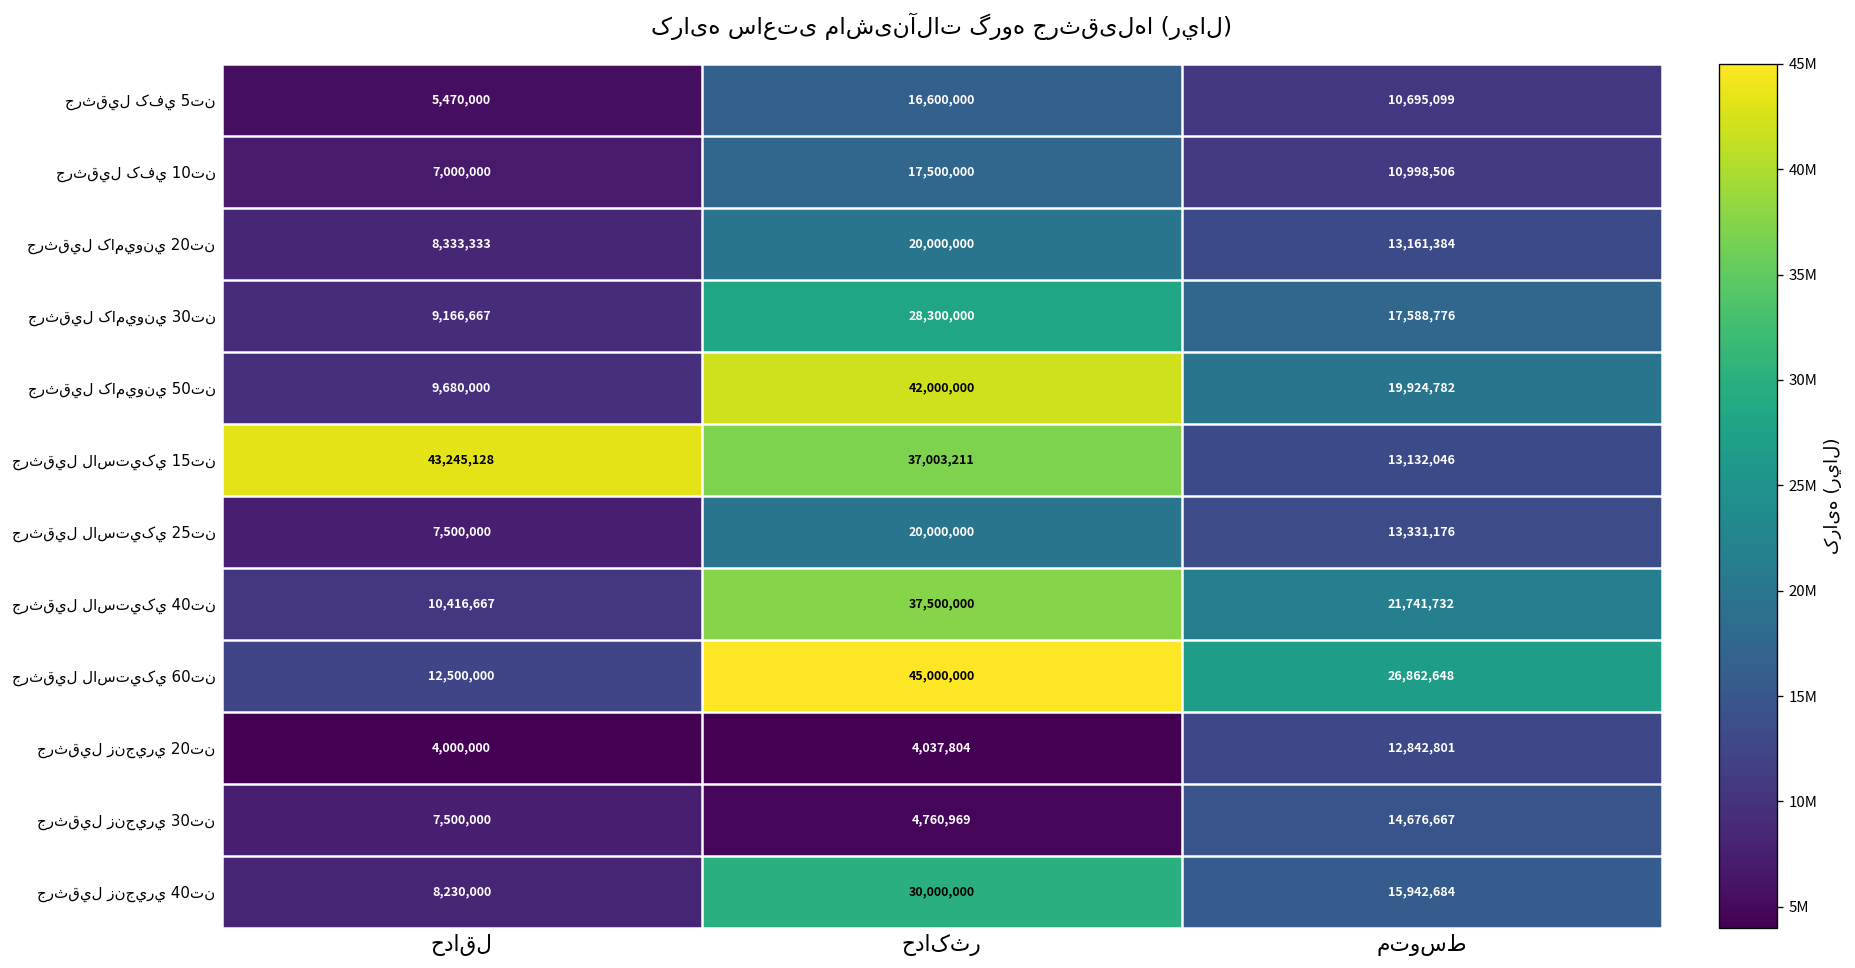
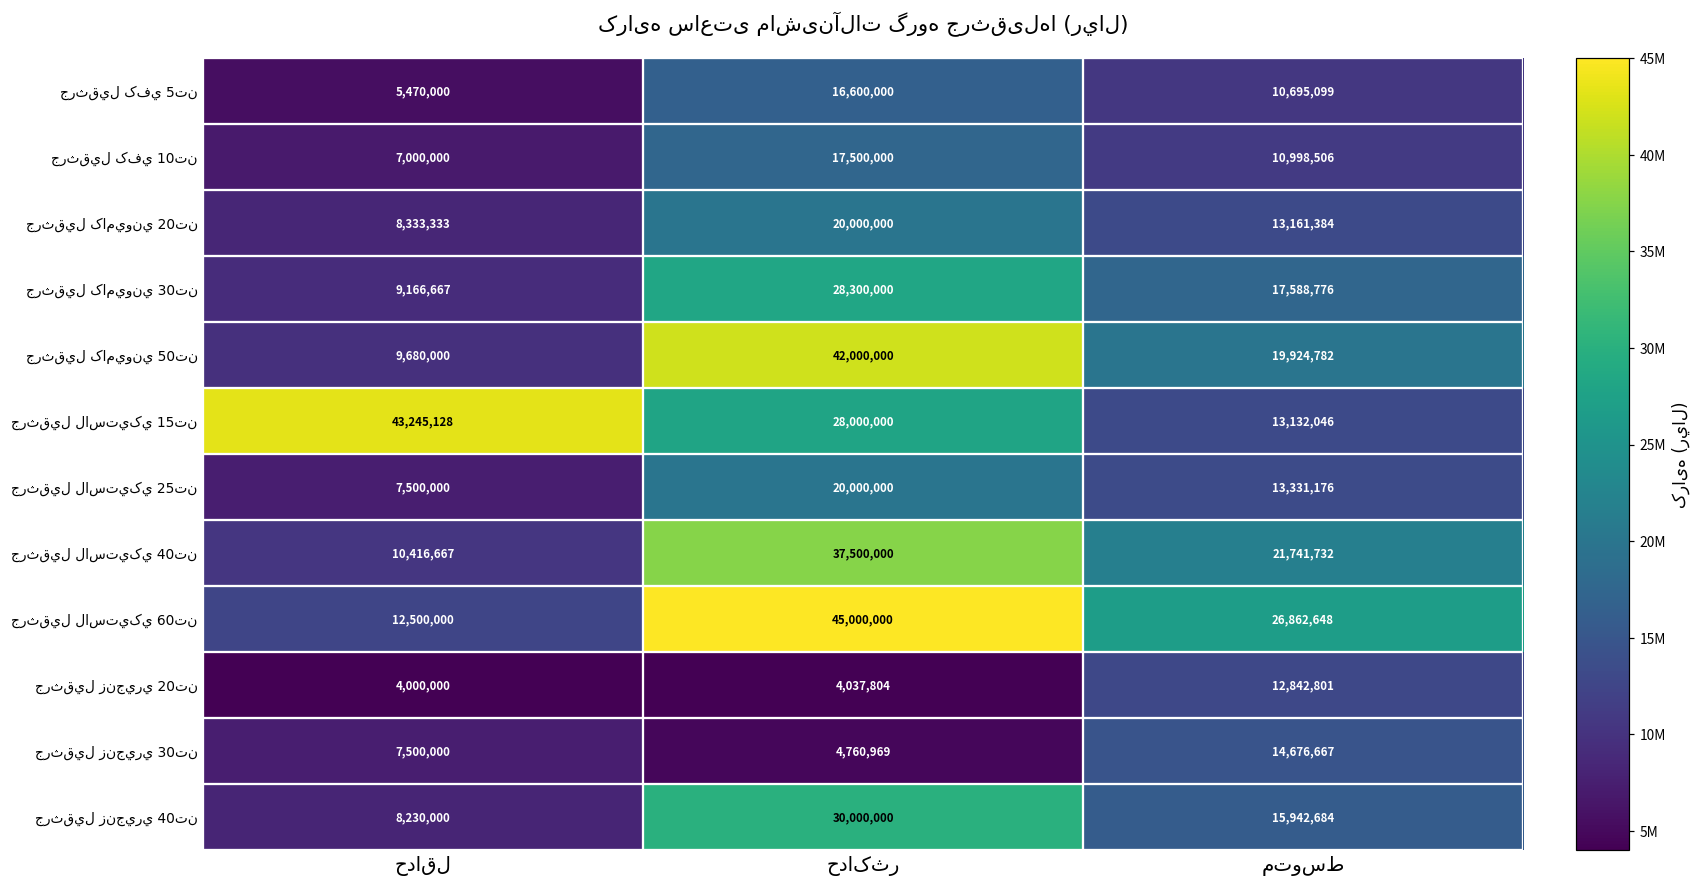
جرثقيل لاستيکي 15تن, حداکثر: 37,003,211 -> 28,000,000
